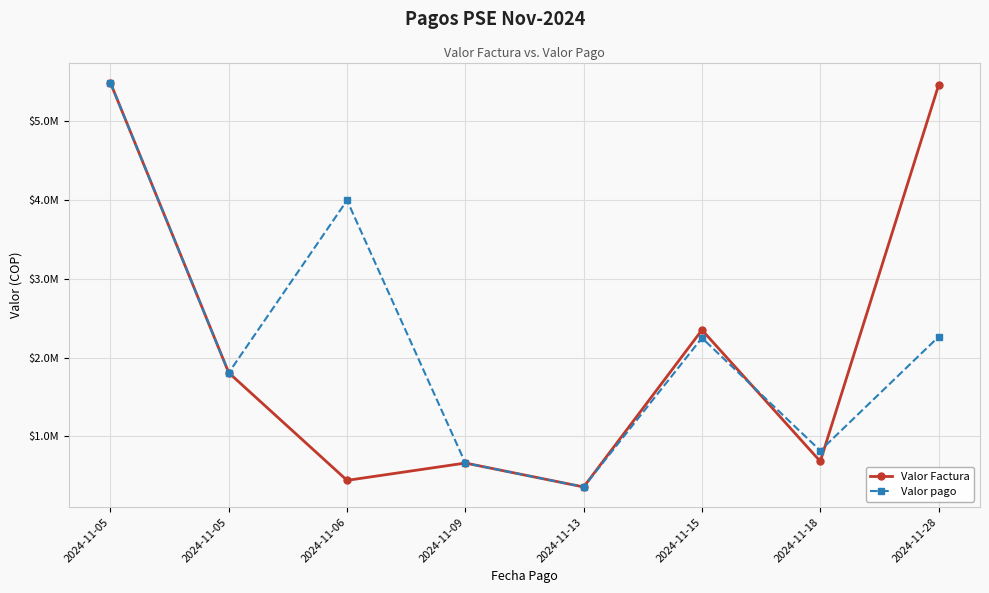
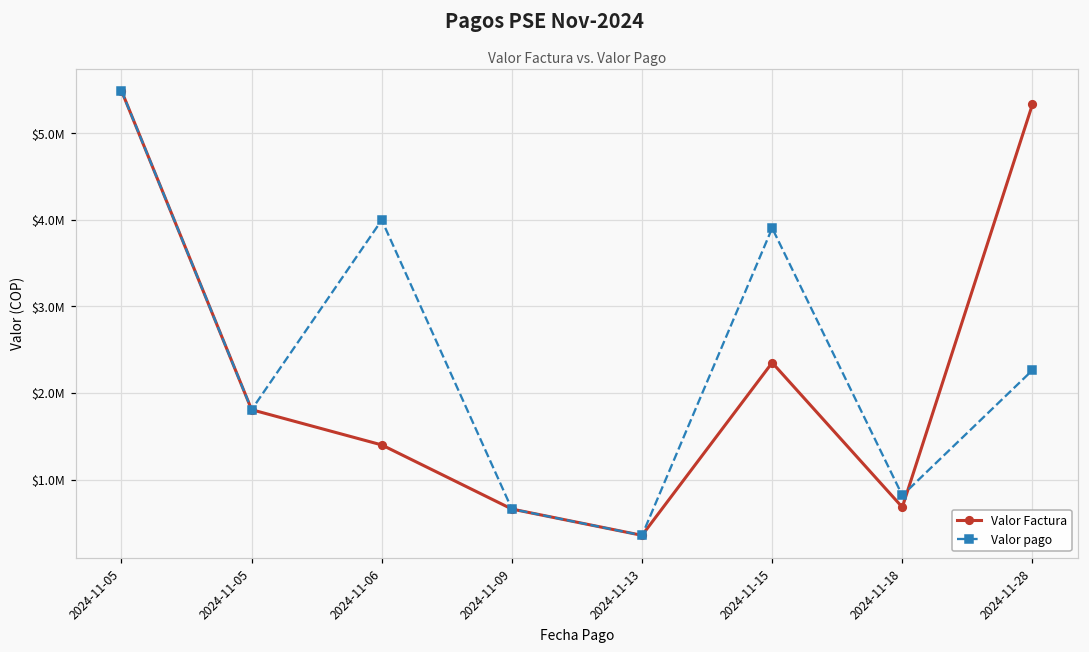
Valor Factura, 2024-11-06: $400000 -> $1400000
Valor pago, 2024-11-15: $2200000 -> $3900000
Valor Factura, 2024-11-28: $5500000 -> $5300000
